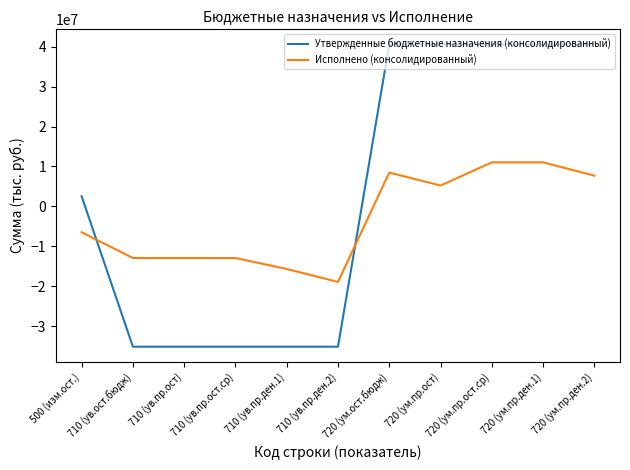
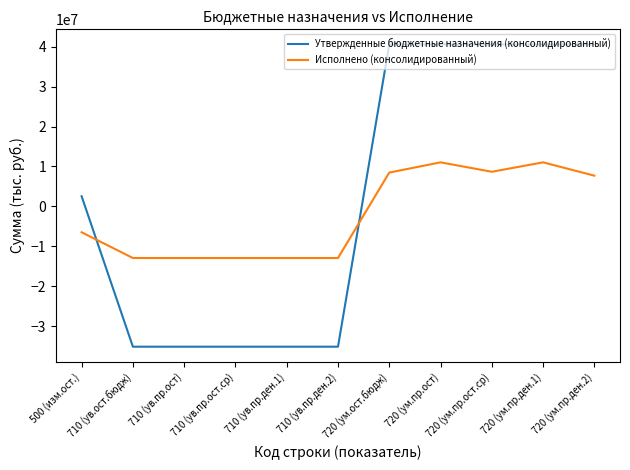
Исполнено (консолидированный), 710 (ув.пр.ден.1): -16000000 -> -13000000
Исполнено (консолидированный), 710 (ув.пр.ден.2): -19000000 -> -13000000
Исполнено (консолидированный), 720 (ум.пр.ост): 5000000 -> 11000000
Исполнено (консолидированный), 720 (ум.пр.ост.ср): 11000000 -> 9000000
